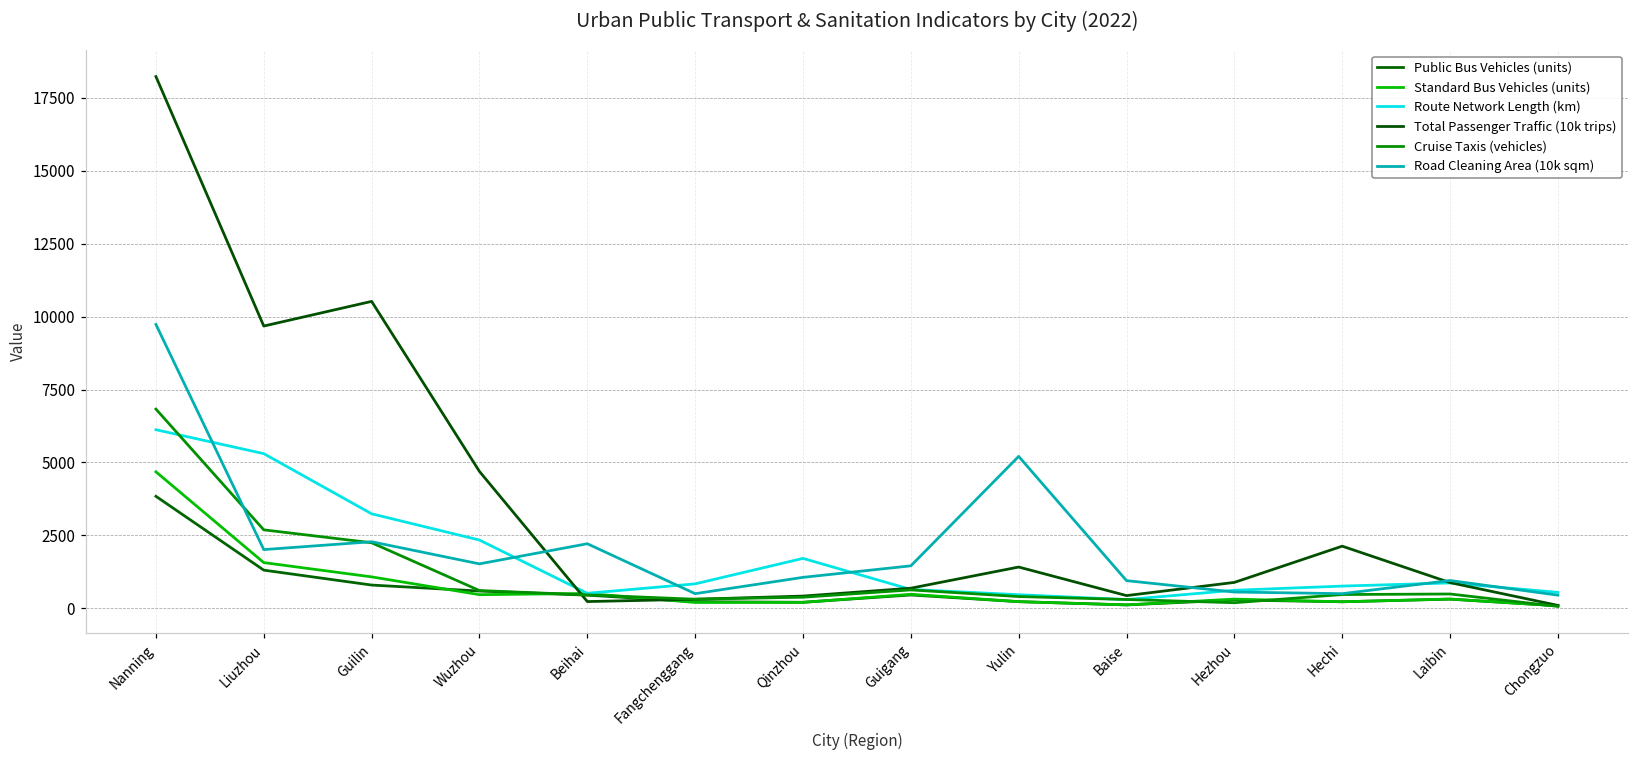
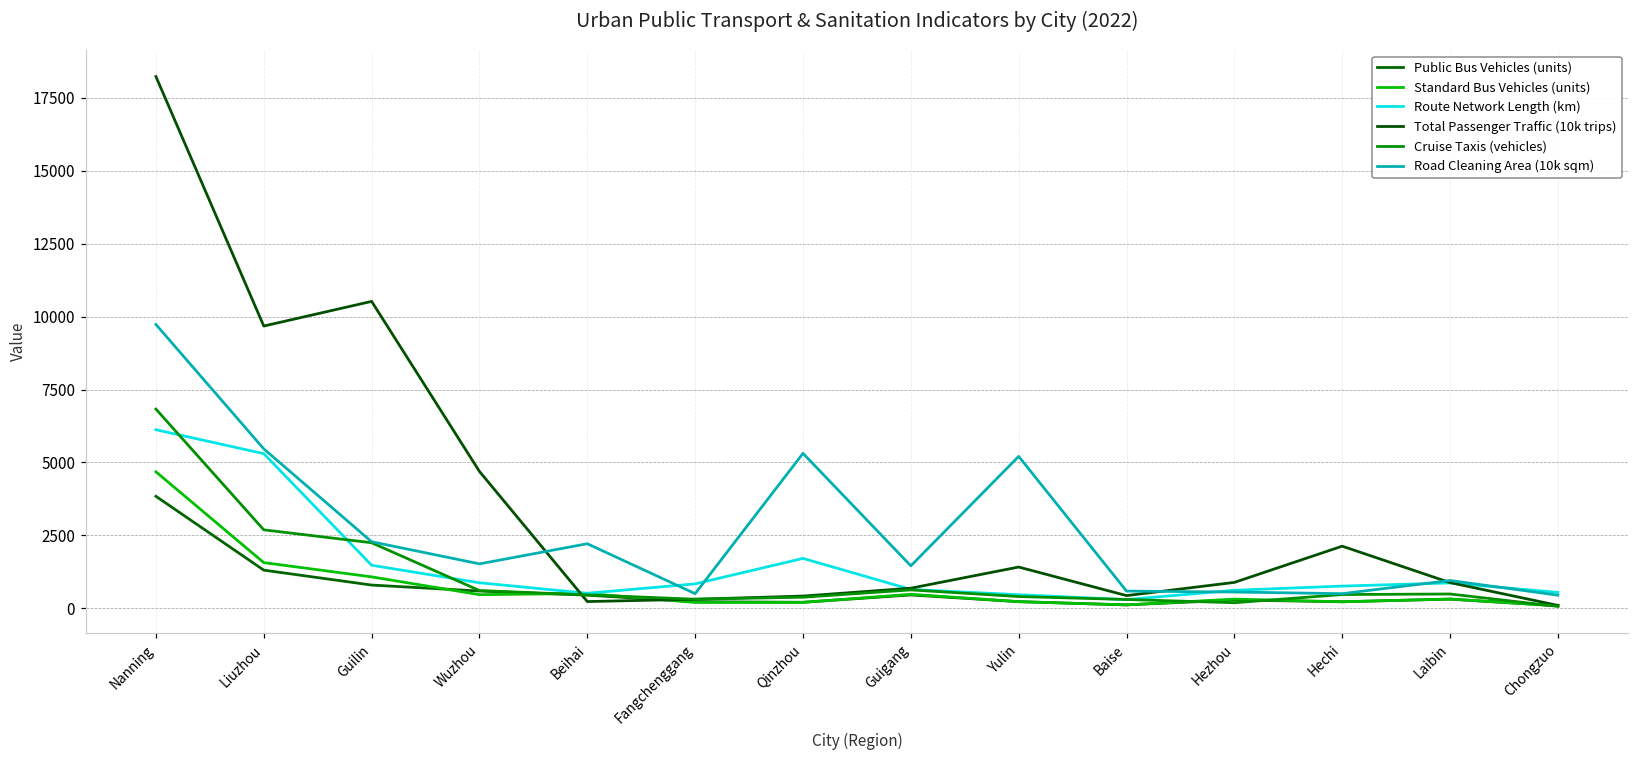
Road Cleaning Area (10k sqm), Liuzhou: 2000 -> 5500
Route Network Length (km), Guilin: 3200 -> 1500
Route Network Length (km), Wuzhou: 2300 -> 900
Road Cleaning Area (10k sqm), Qinzhou: 1100 -> 5300
Road Cleaning Area (10k sqm), Baise: 1000 -> 600
